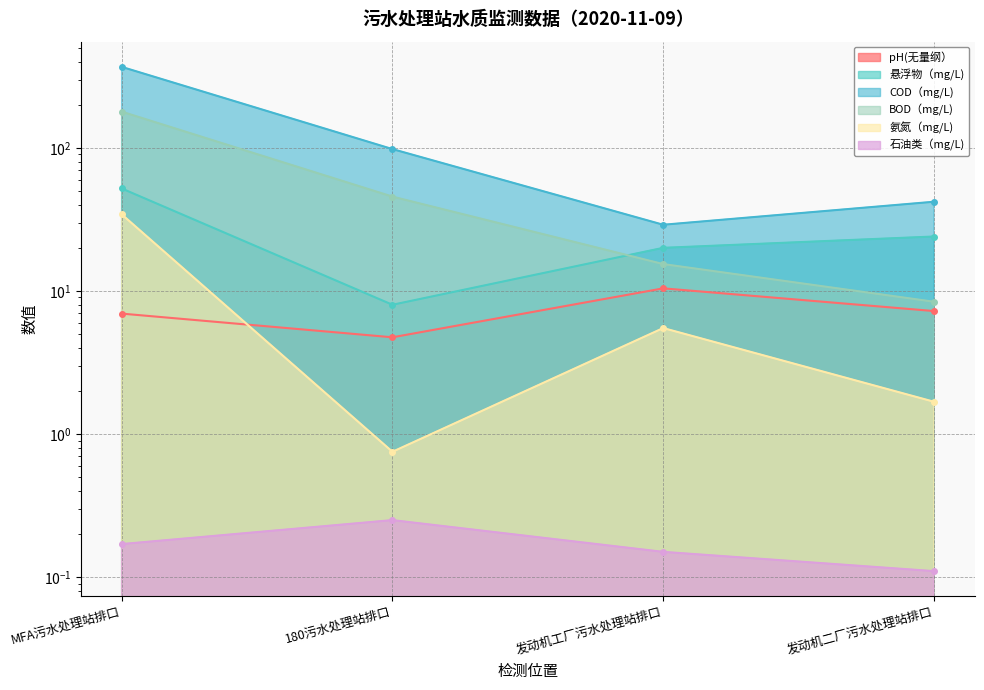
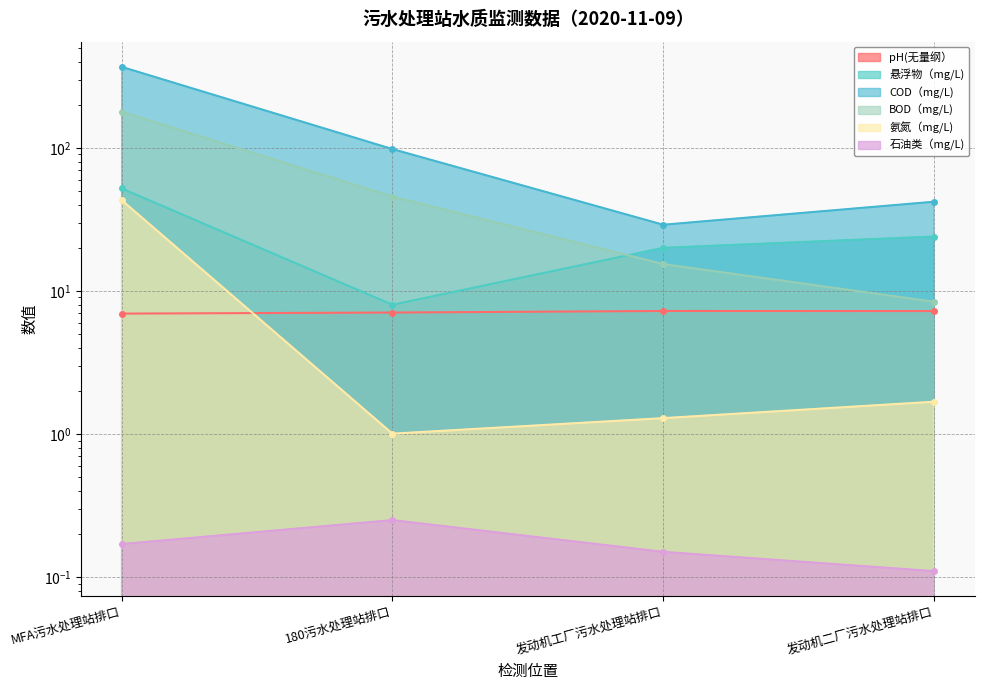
氨氮（mg/L), MFA污水处理站排口: 34 -> 43
pH(无量纲）, 180污水处理站排口: 4.7 -> 7
氨氮（mg/L), 180污水处理站排口: 0.8 -> 1.0
pH(无量纲）, 发动机工厂污水处理站排口: 10 -> 7
氨氮（mg/L), 发动机工厂污水处理站排口: 5.5 -> 1.3
